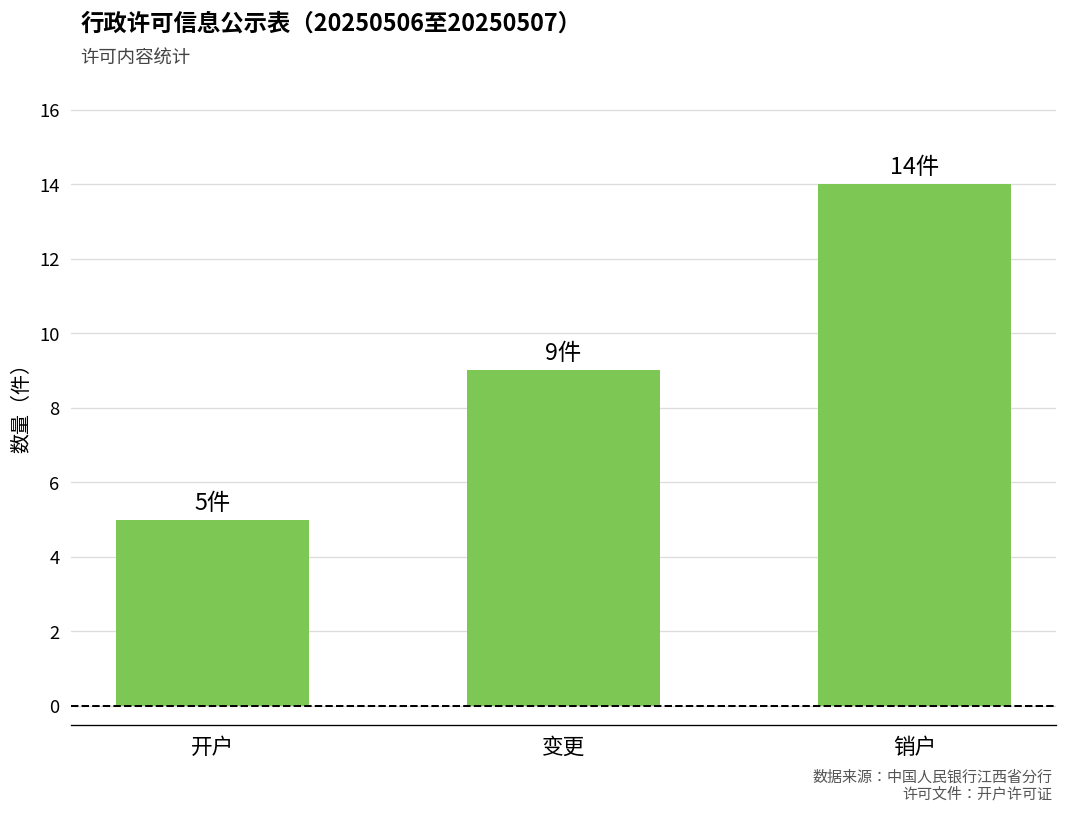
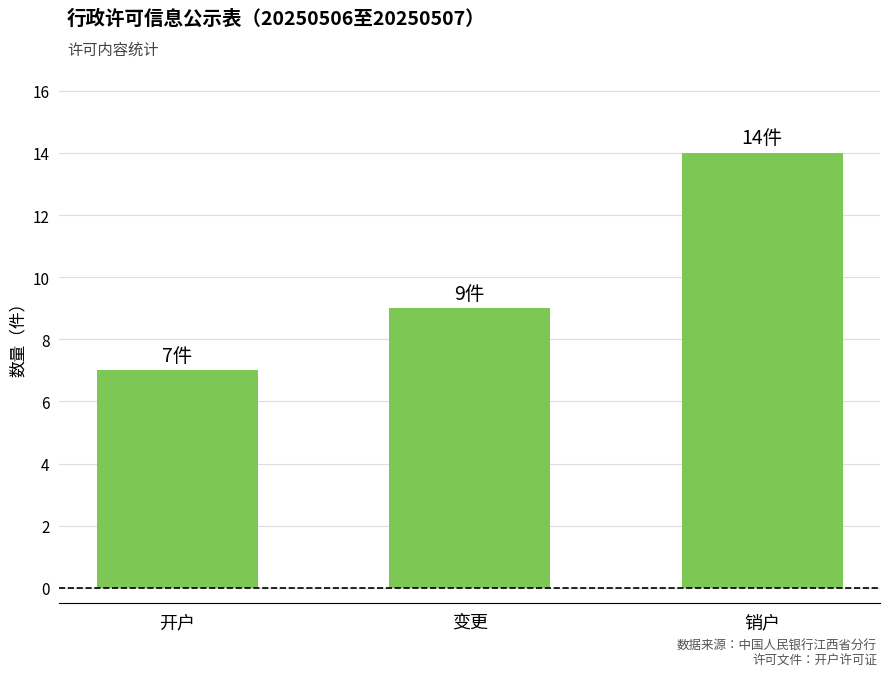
开户: 5件 -> 7件
